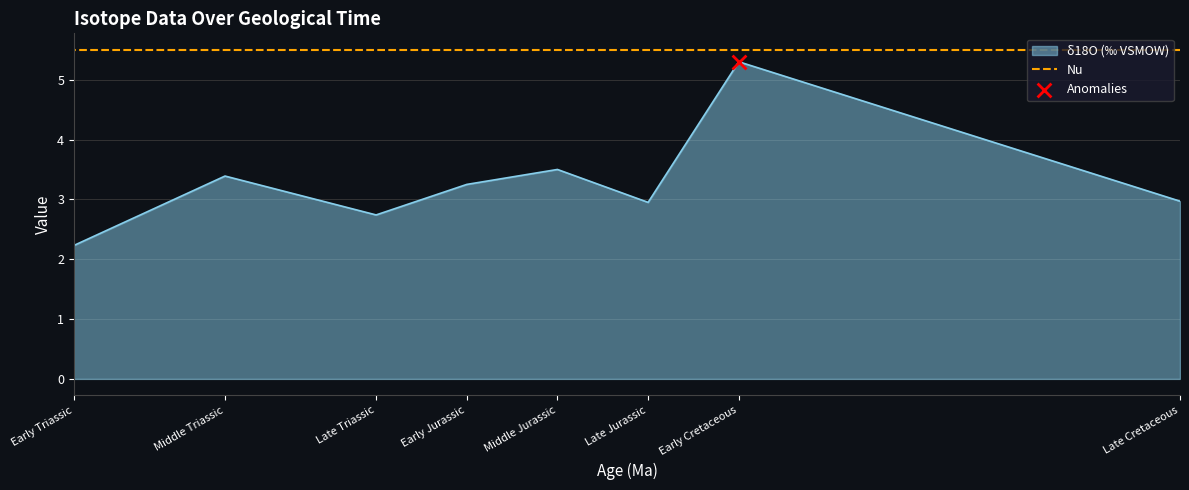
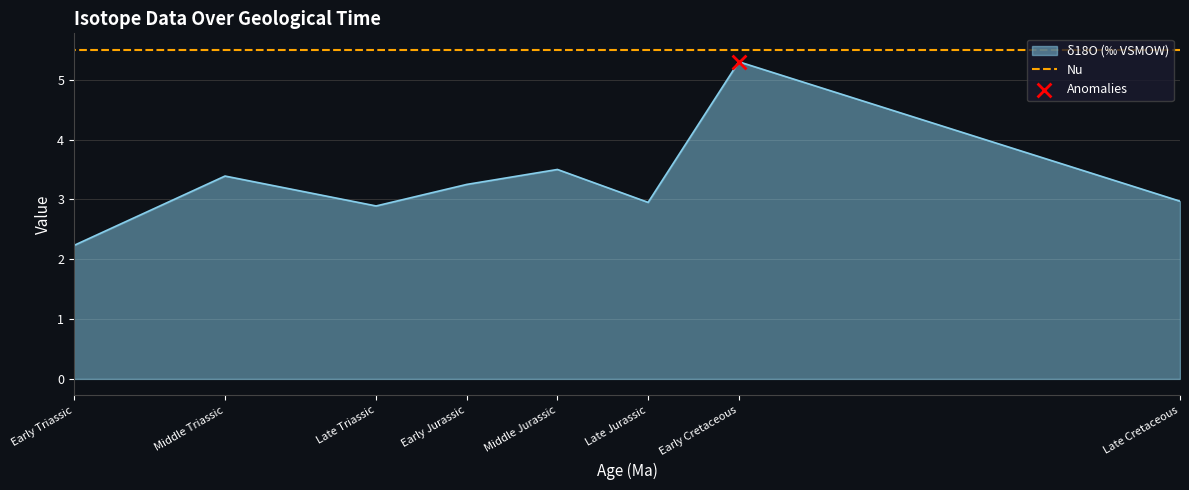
δ18O (‰ VSMOW), Late Triassic: 2.7 -> 2.9
